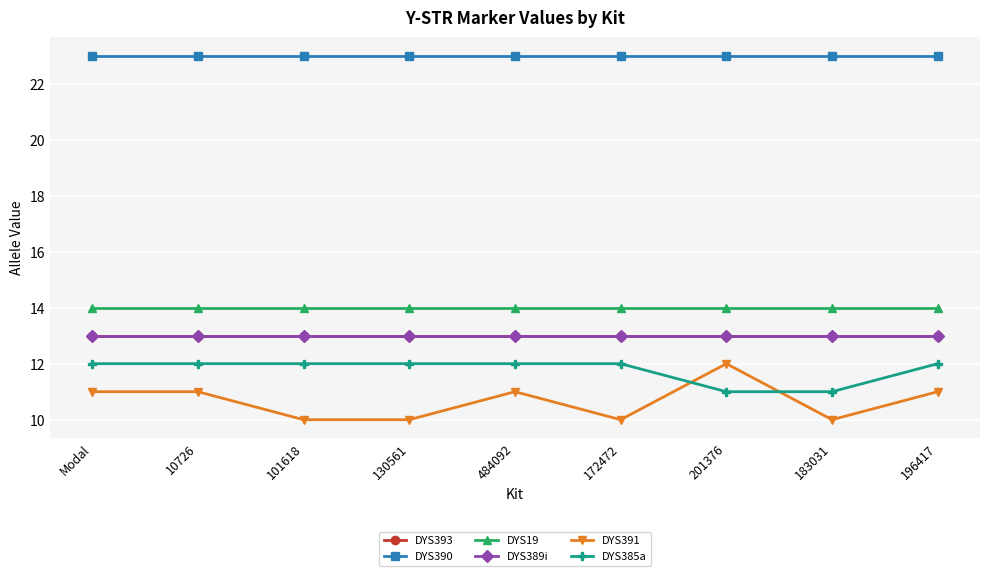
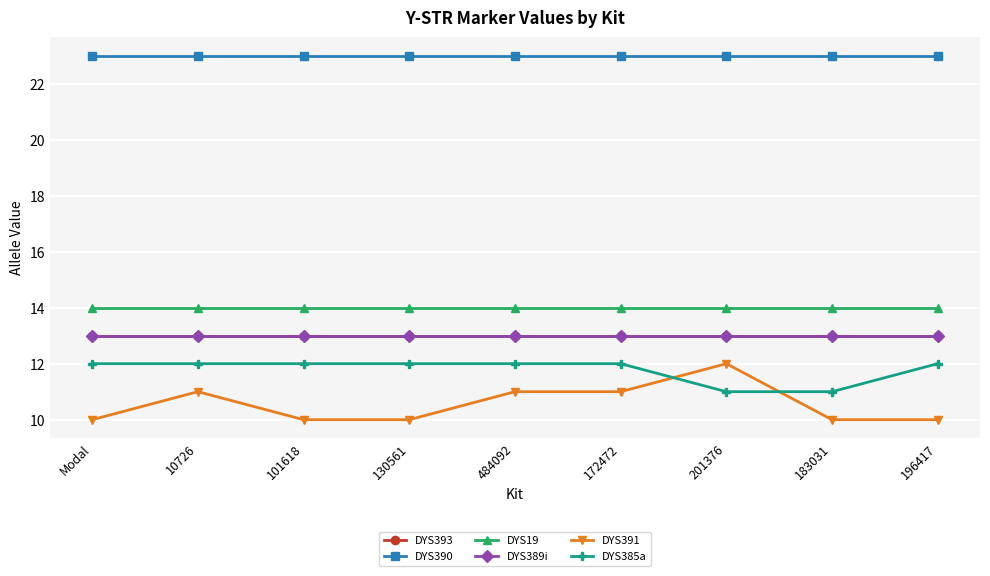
DYS391, Modal: 11 -> 10
DYS391, 172472: 10 -> 11
DYS391, 196417: 11 -> 10
